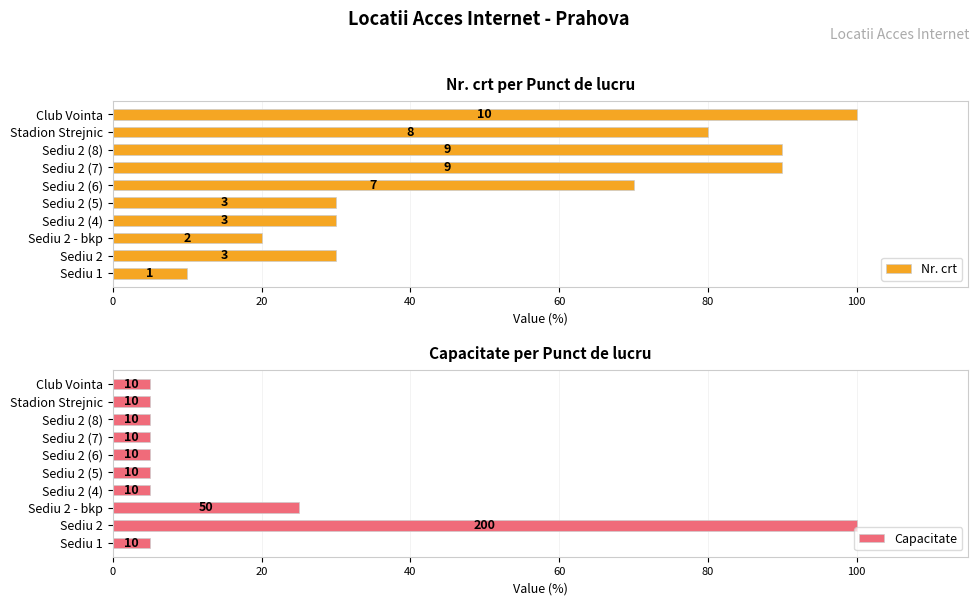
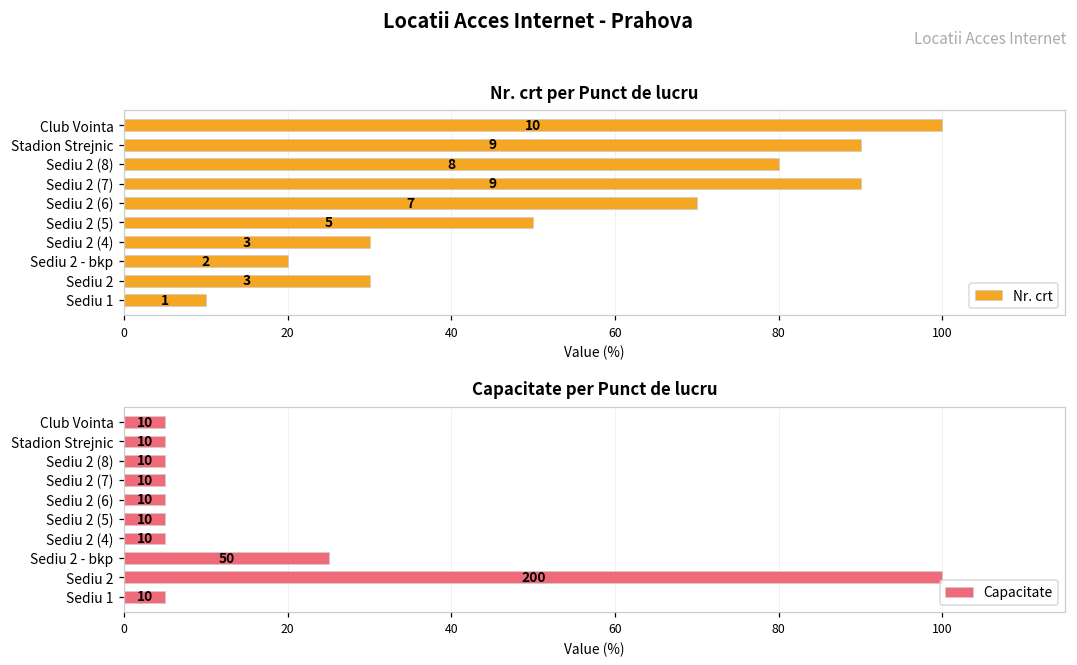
Nr. crt per Punct de lucru, Stadion Strejnic: 8 -> 9
Nr. crt per Punct de lucru, Sediu 2 (8): 9 -> 8
Nr. crt per Punct de lucru, Sediu 2 (5): 3 -> 5
